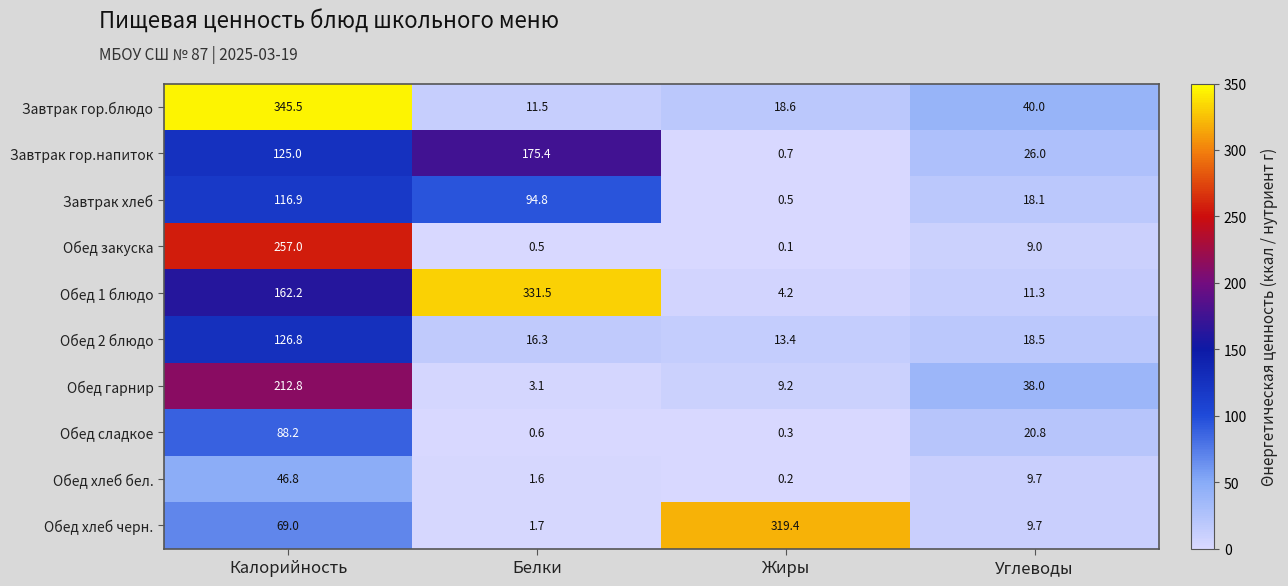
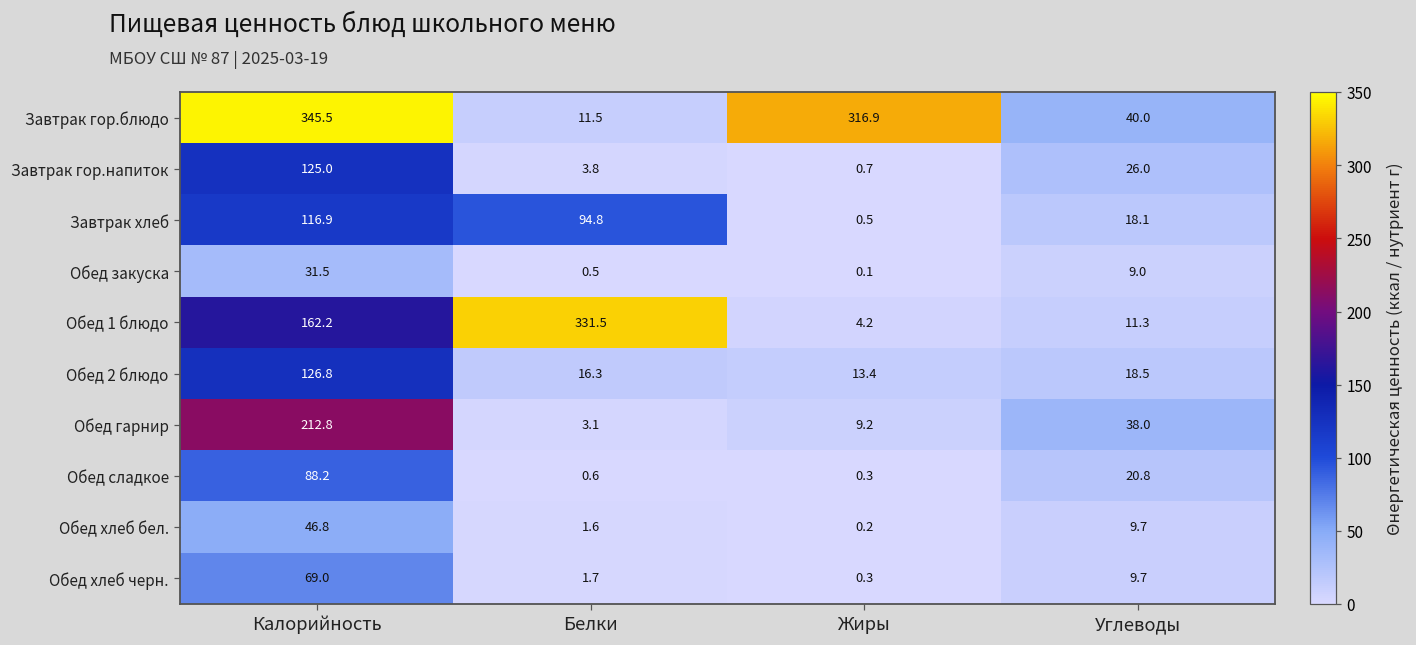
Завтрак гор.блюдо, Жиры: 18.6 -> 316.9
Завтрак гор.напиток, Белки: 175.4 -> 3.8
Обед закуска, Калорийность: 257.0 -> 31.5
Обед хлеб черн., Жиры: 319.4 -> 0.3
